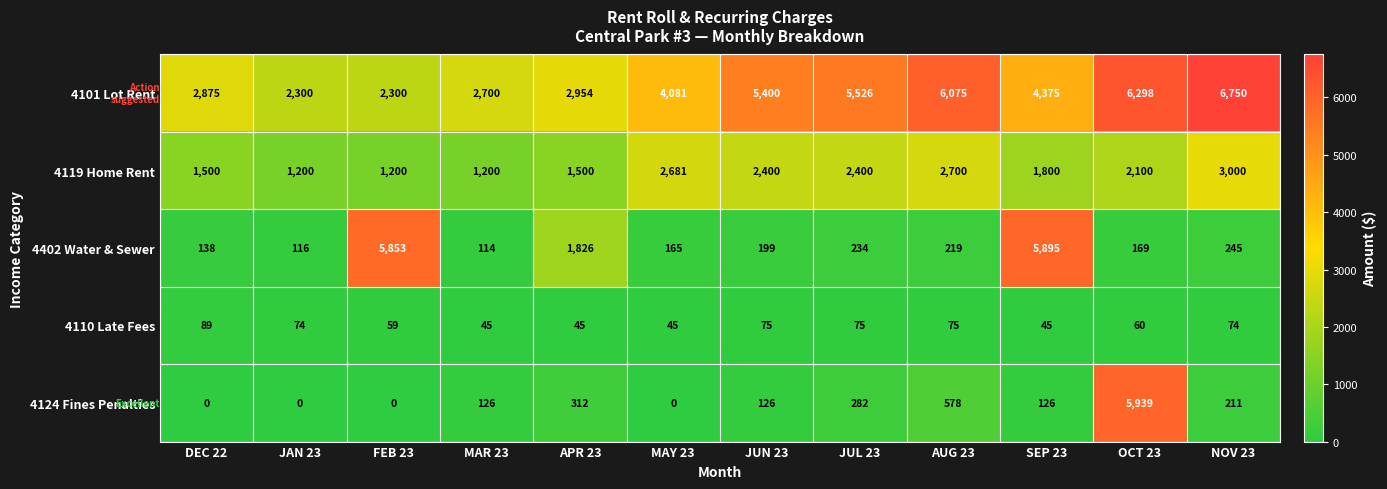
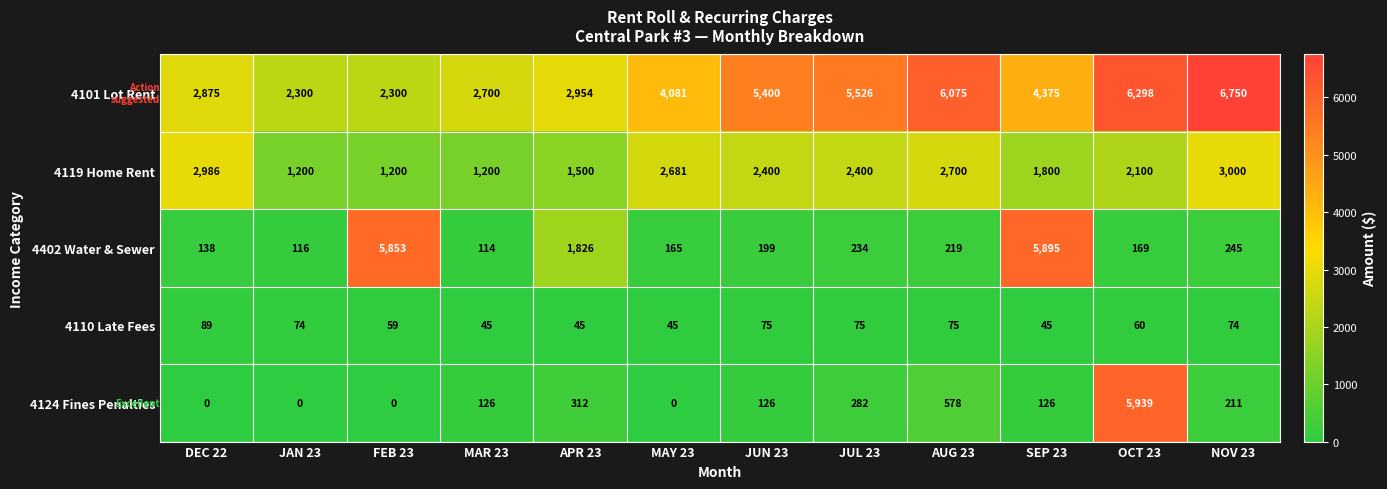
4119 Home Rent, DEC 22: 1,500 -> 2,986
